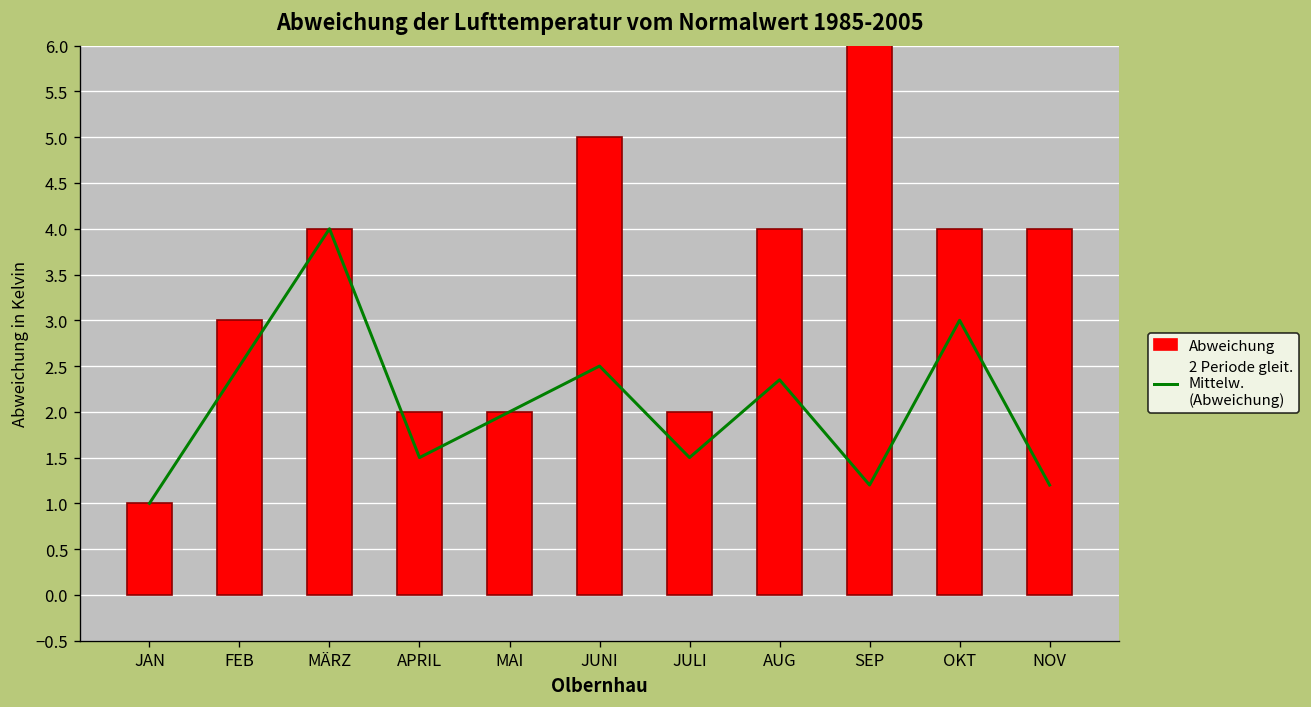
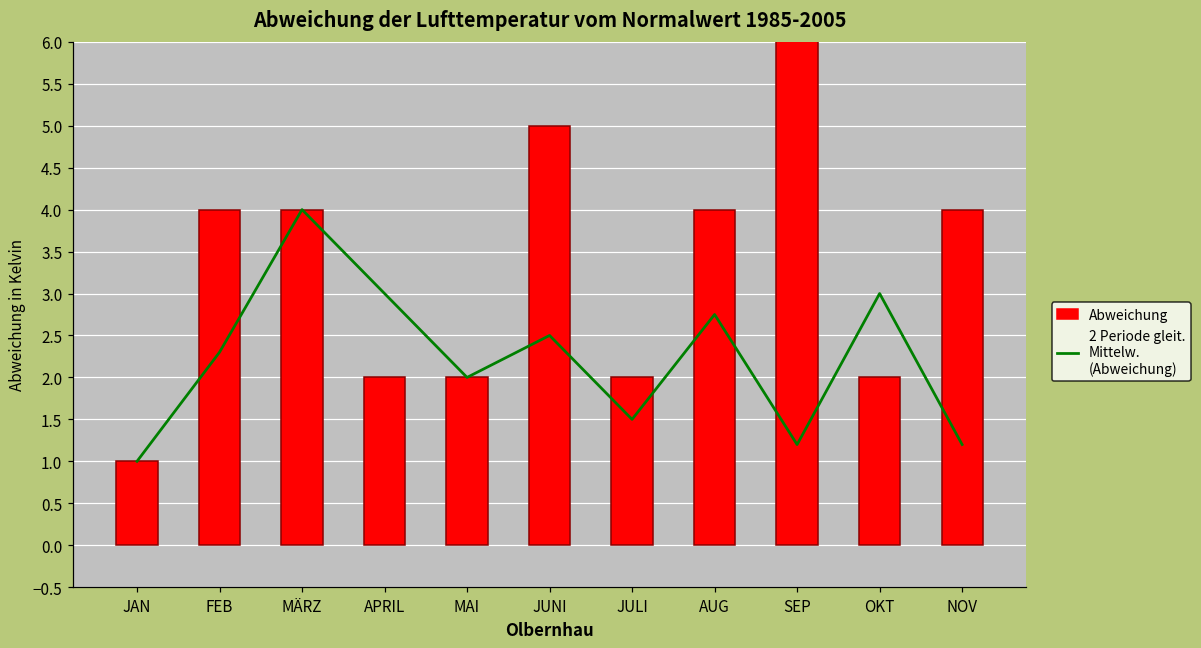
2 Periode gleit. Mittelw. (Abweichung), FEB: 2.5 -> 2.3
Abweichung, FEB: 3 -> 4
2 Periode gleit. Mittelw. (Abweichung), APRIL: 1.5 -> 3.0
2 Periode gleit. Mittelw. (Abweichung), AUG: 2.4 -> 2.8
Abweichung, OKT: 4 -> 2
